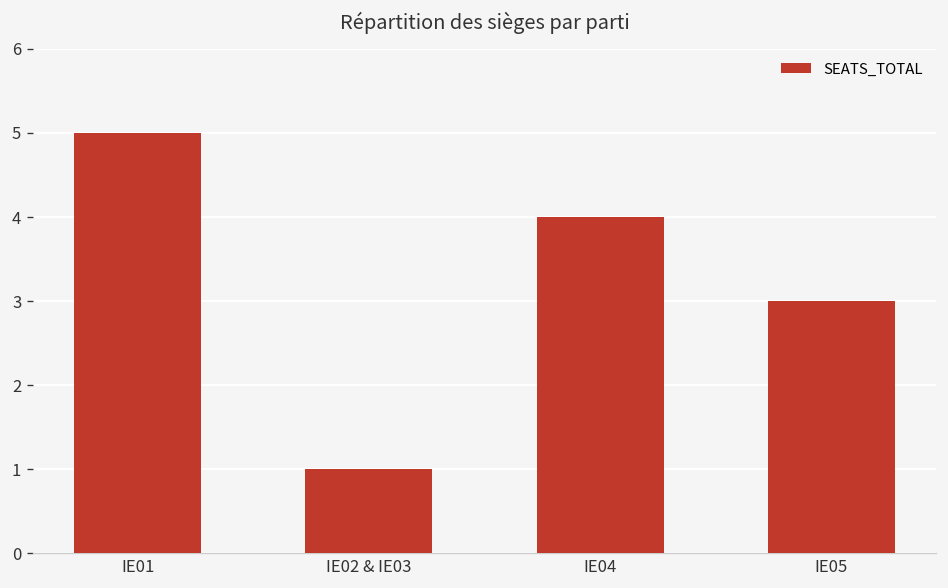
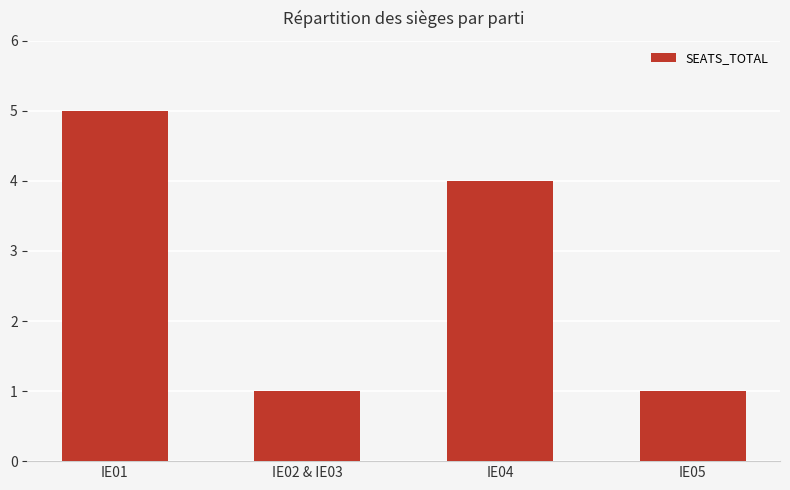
IE05: 3 -> 1
